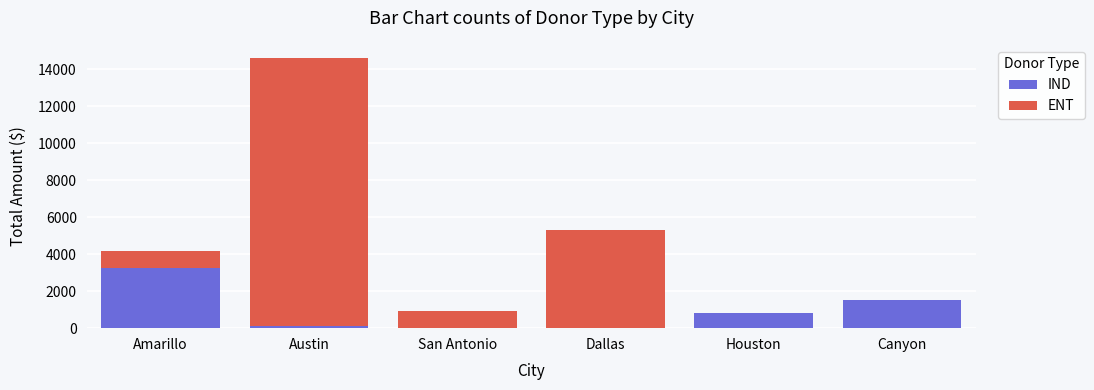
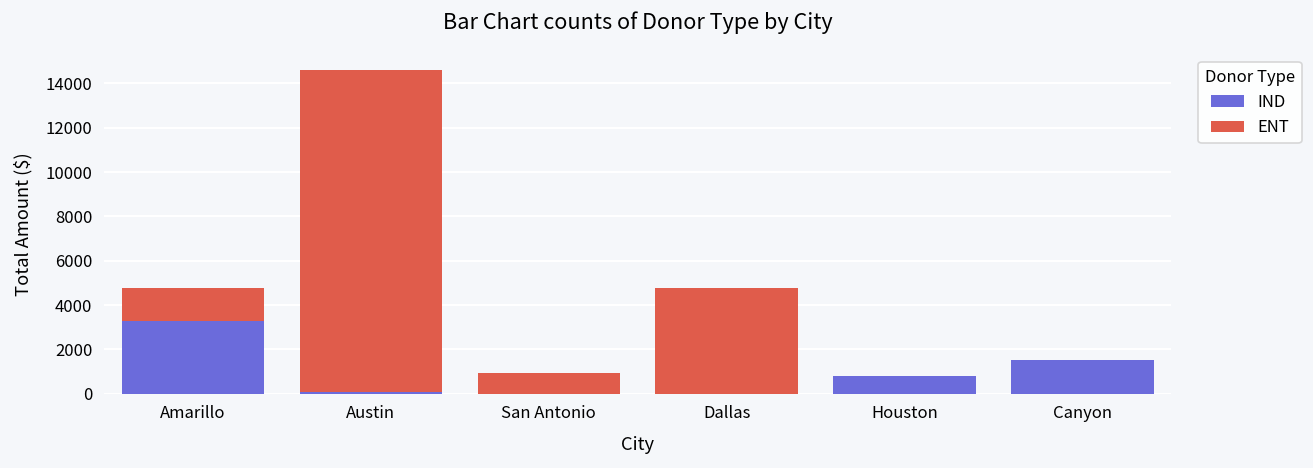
ENT, Amarillo: 900 -> 1500
ENT, Dallas: 5300 -> 4800
